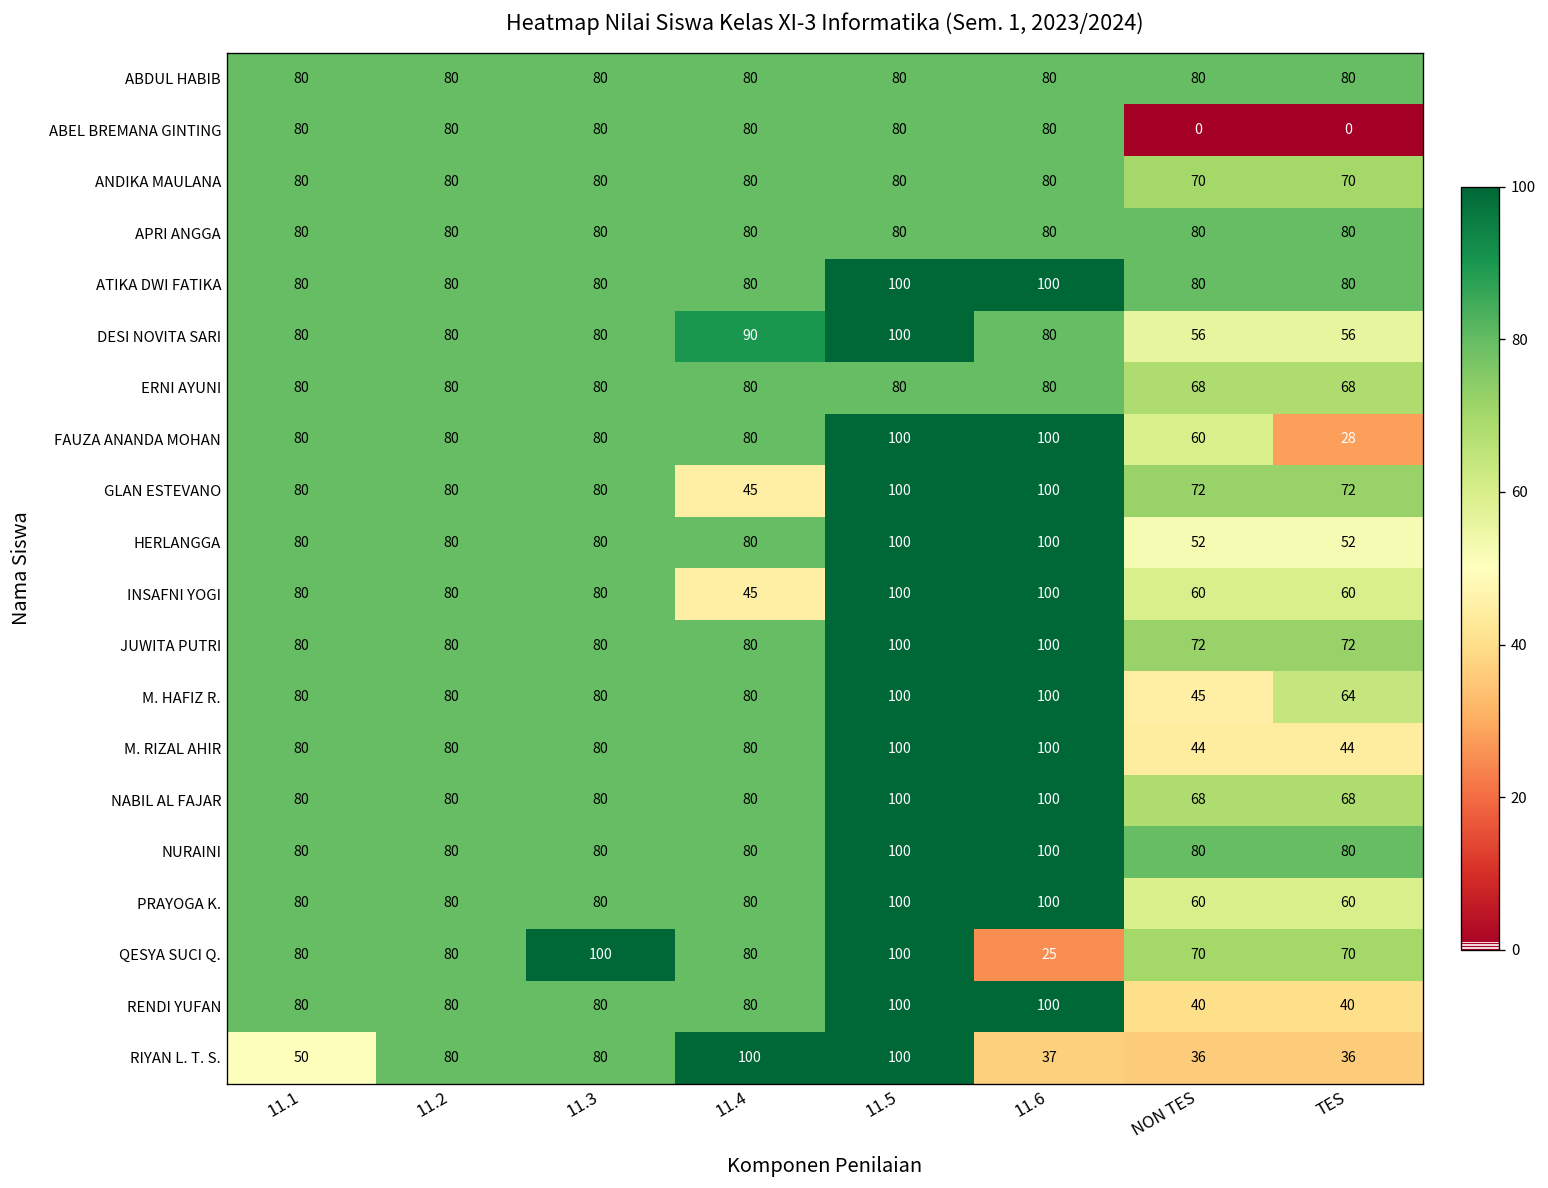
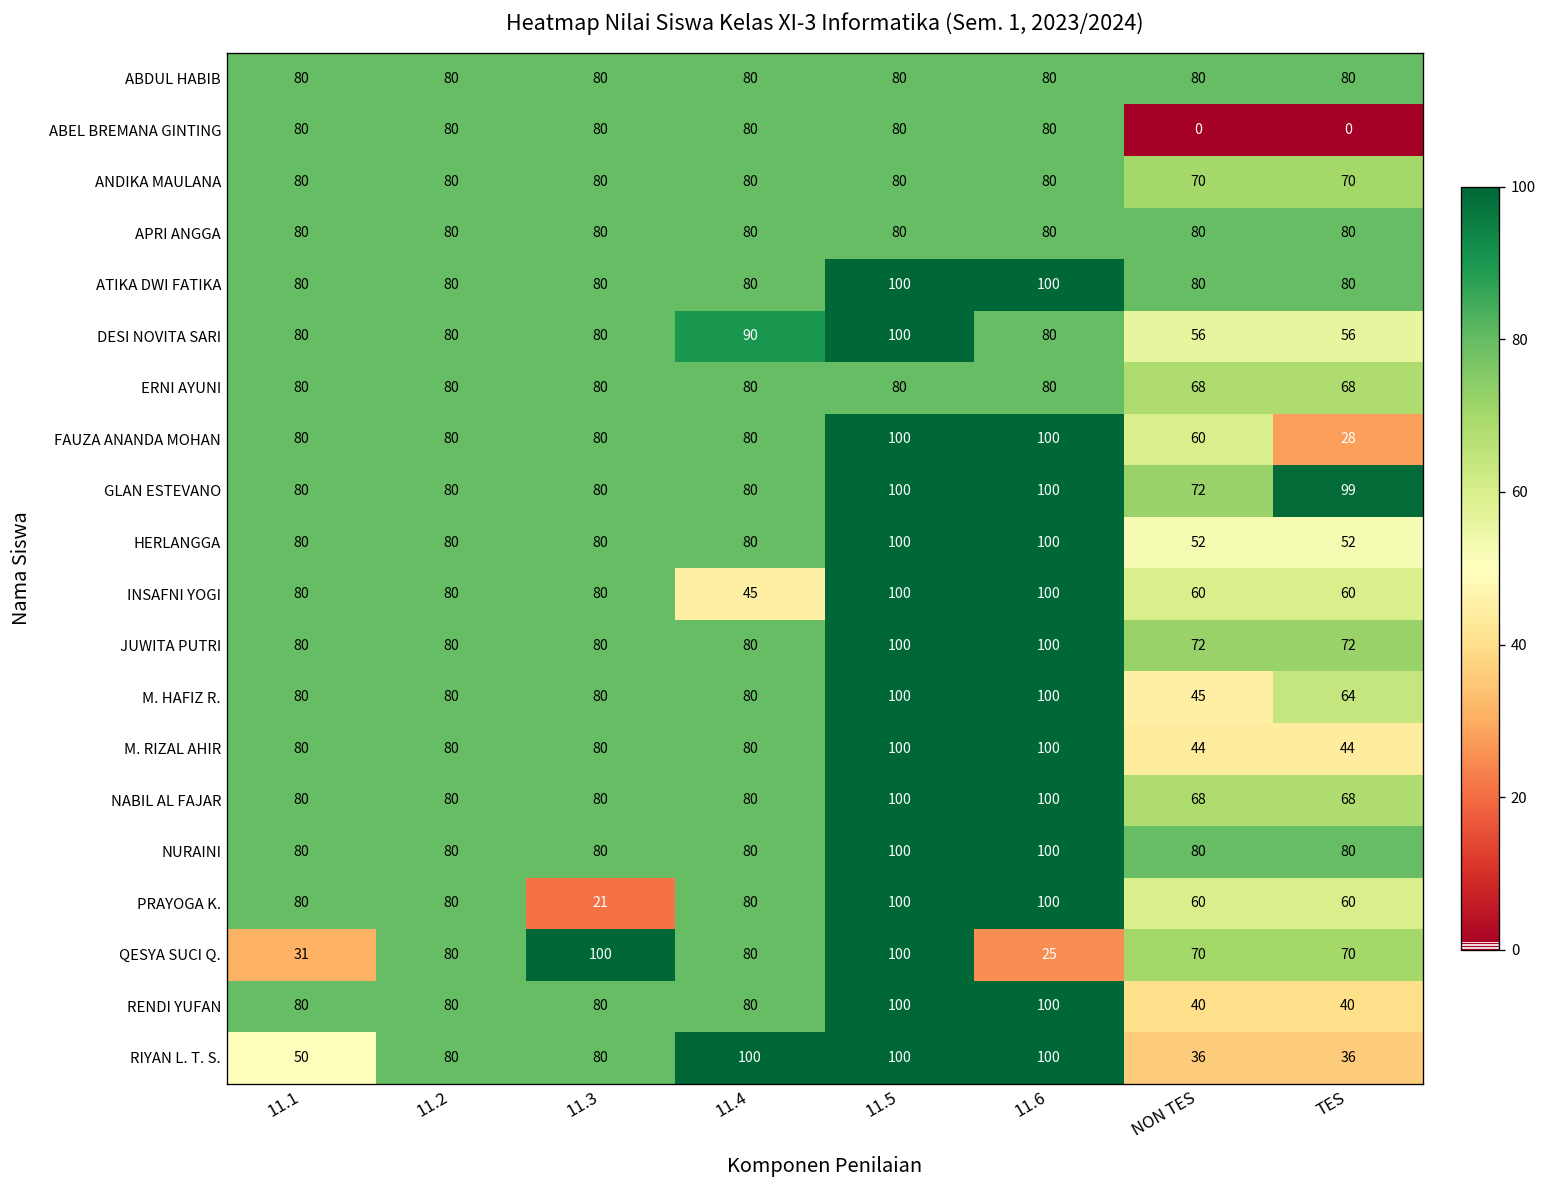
GLAN ESTEVANO, 11.4: 45 -> 80
GLAN ESTEVANO, TES: 72 -> 99
PRAYOGA K., 11.3: 80 -> 21
QESYA SUCI Q., 11.1: 80 -> 31
RIYAN L. T. S., 11.6: 37 -> 100
